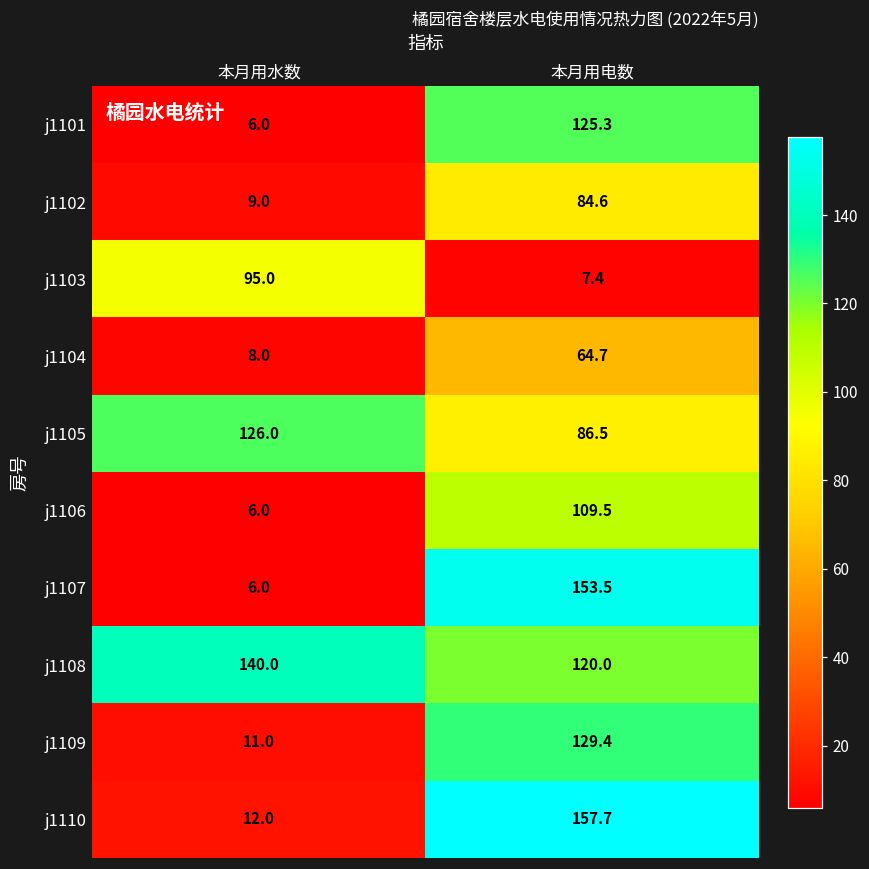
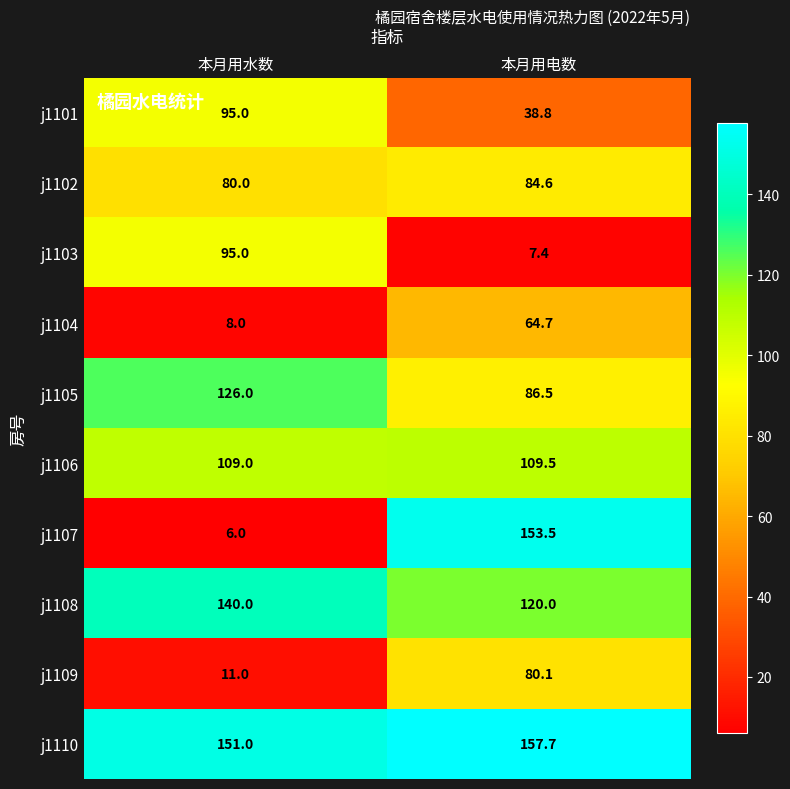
j1101, 本月用水数: 6.0 -> 95.0
j1101, 本月用电数: 125.3 -> 38.8
j1102, 本月用水数: 9.0 -> 80.0
j1106, 本月用水数: 6.0 -> 109.0
j1109, 本月用电数: 129.4 -> 80.1
j1110, 本月用水数: 12.0 -> 151.0
